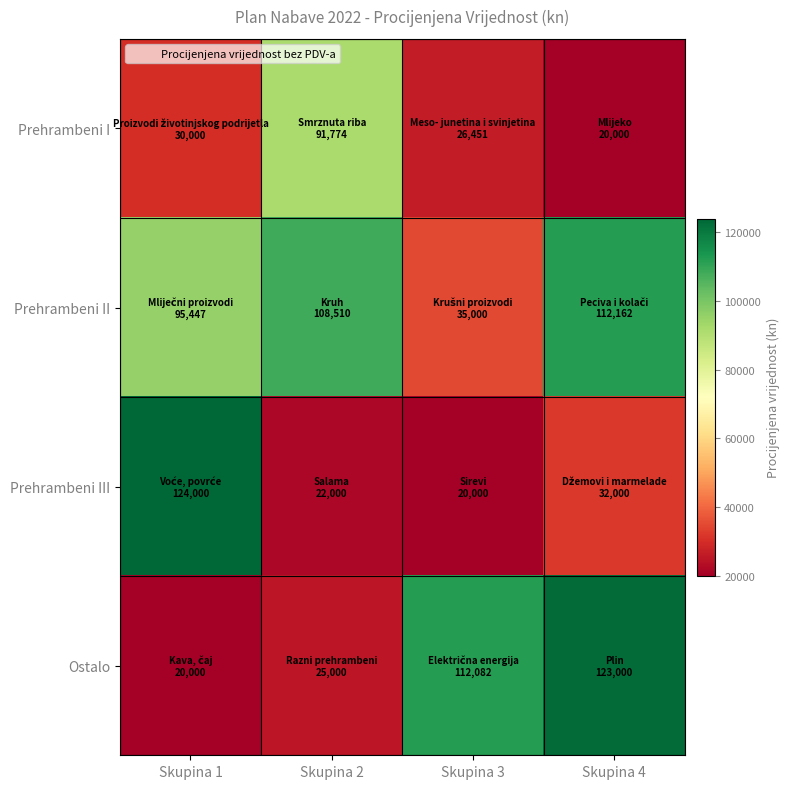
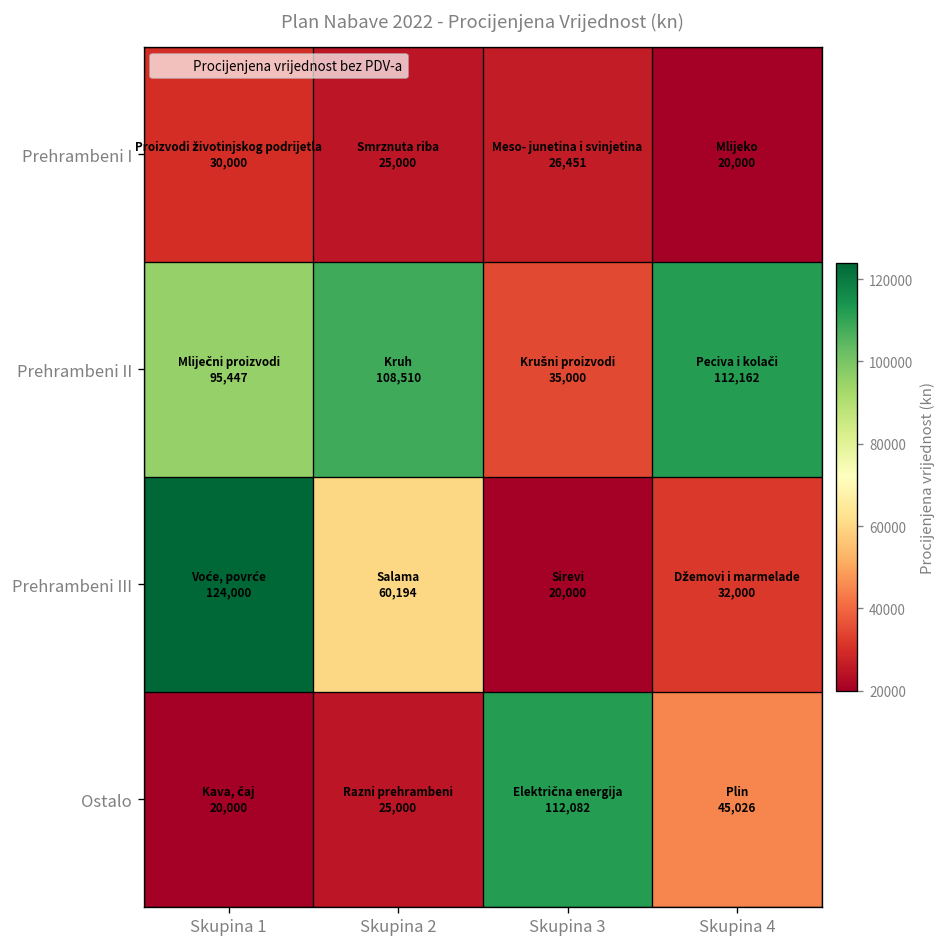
Prehrambeni I, Skupina 2: 91,774 -> 25,000
Prehrambeni III, Skupina 2: 22,000 -> 60,194
Ostalo, Skupina 4: 123,000 -> 45,026
